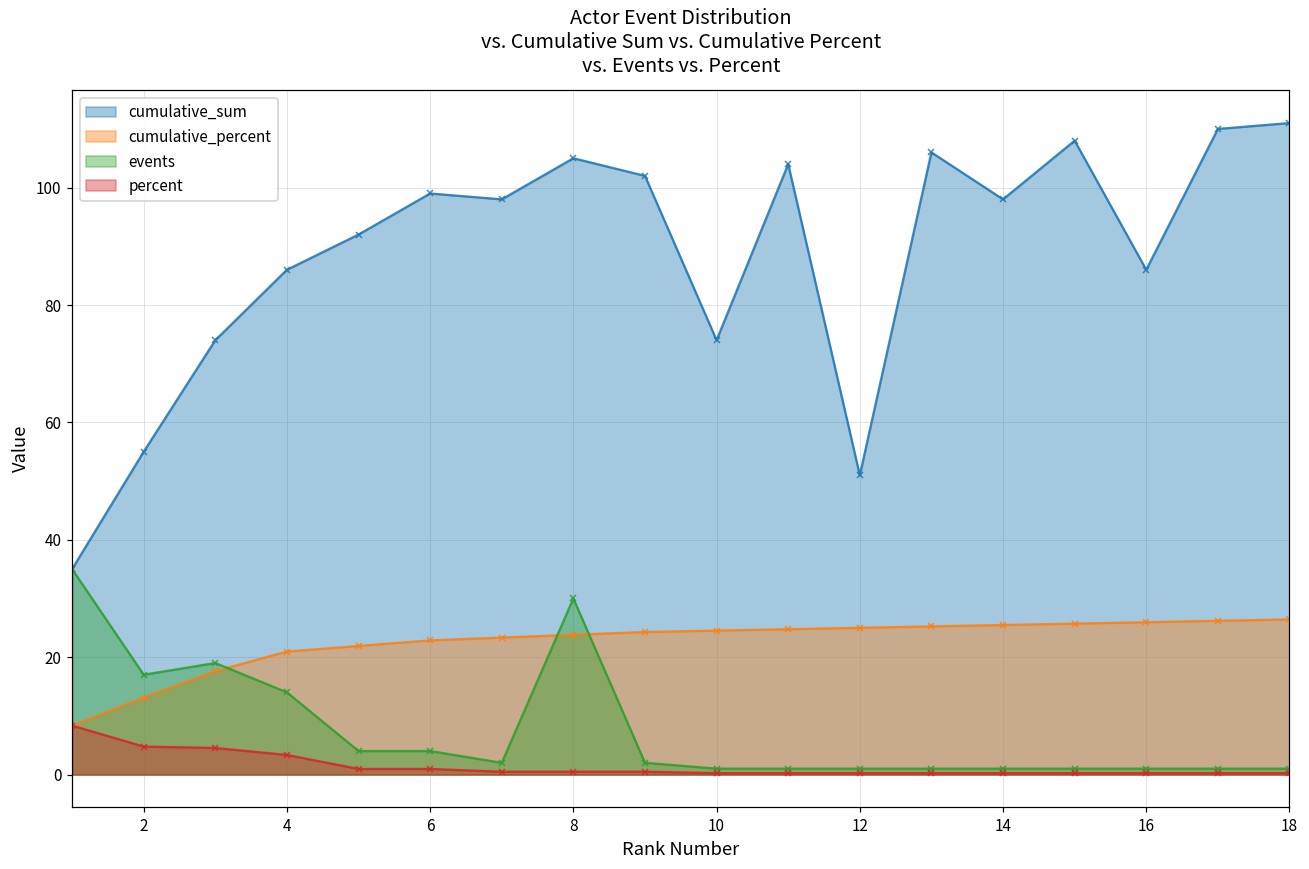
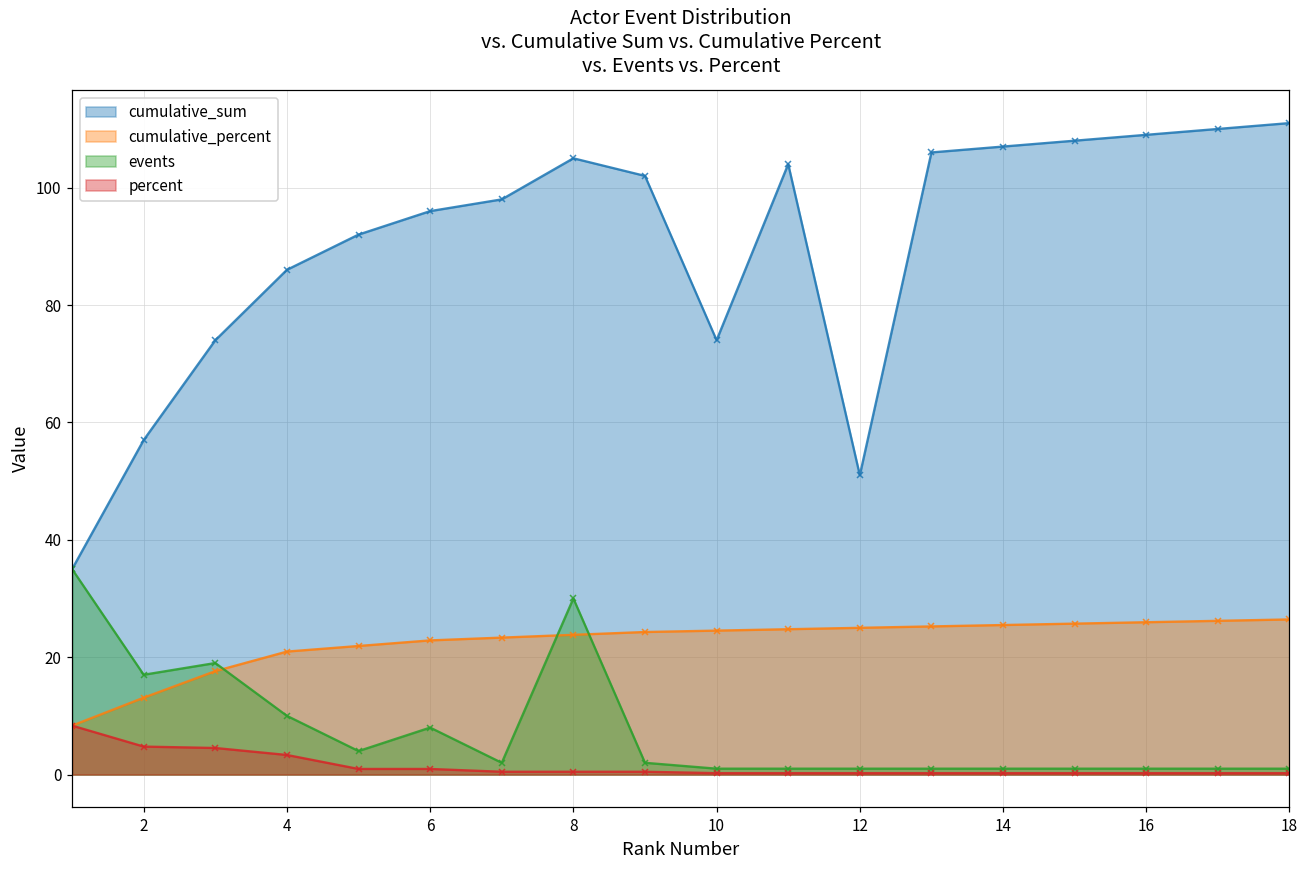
cumulative_sum, 2: 55 -> 57
events, 4: 14 -> 10
cumulative_sum, 6: 99 -> 96
events, 6: 4 -> 8
cumulative_sum, 14: 98 -> 107
cumulative_sum, 16: 86 -> 109
